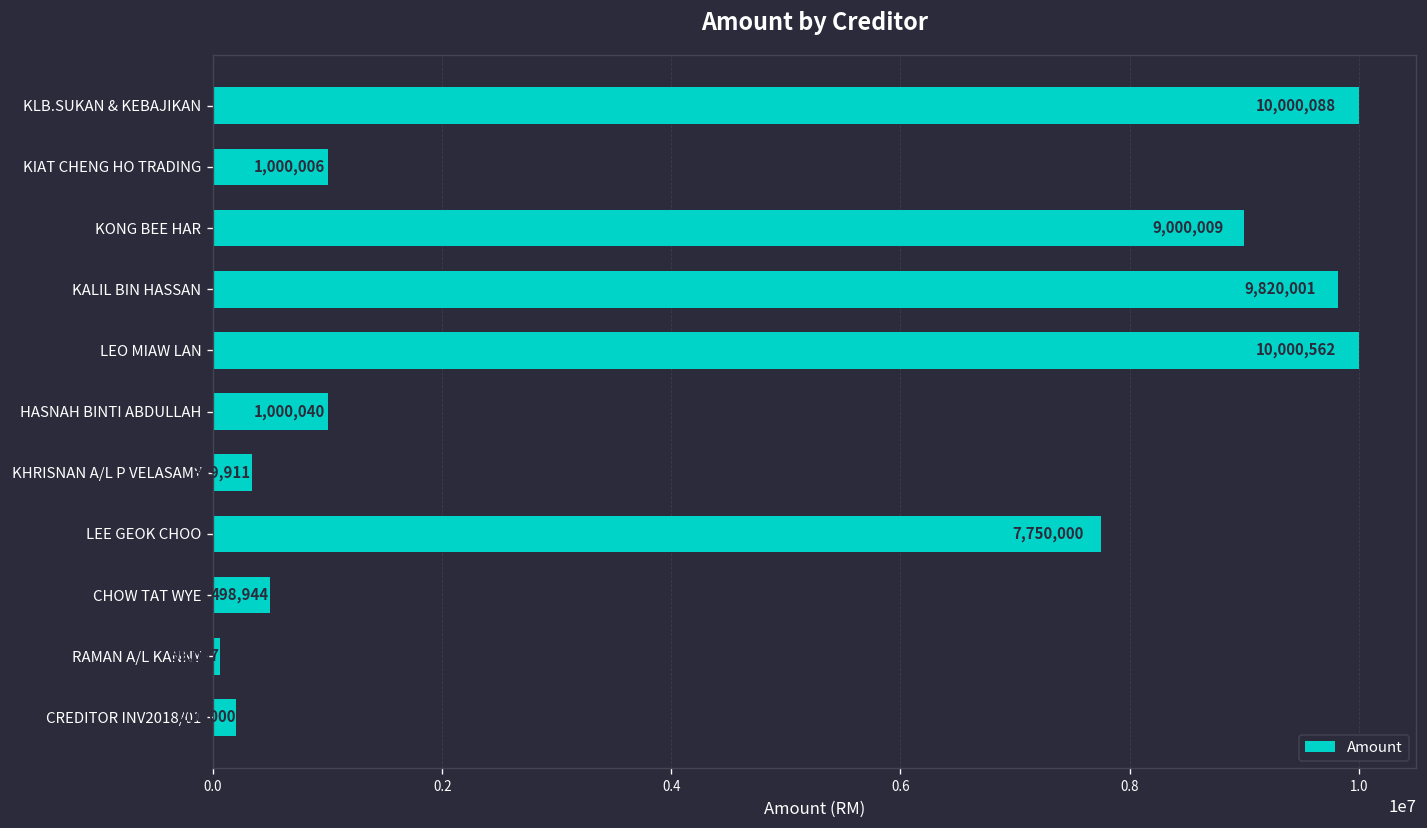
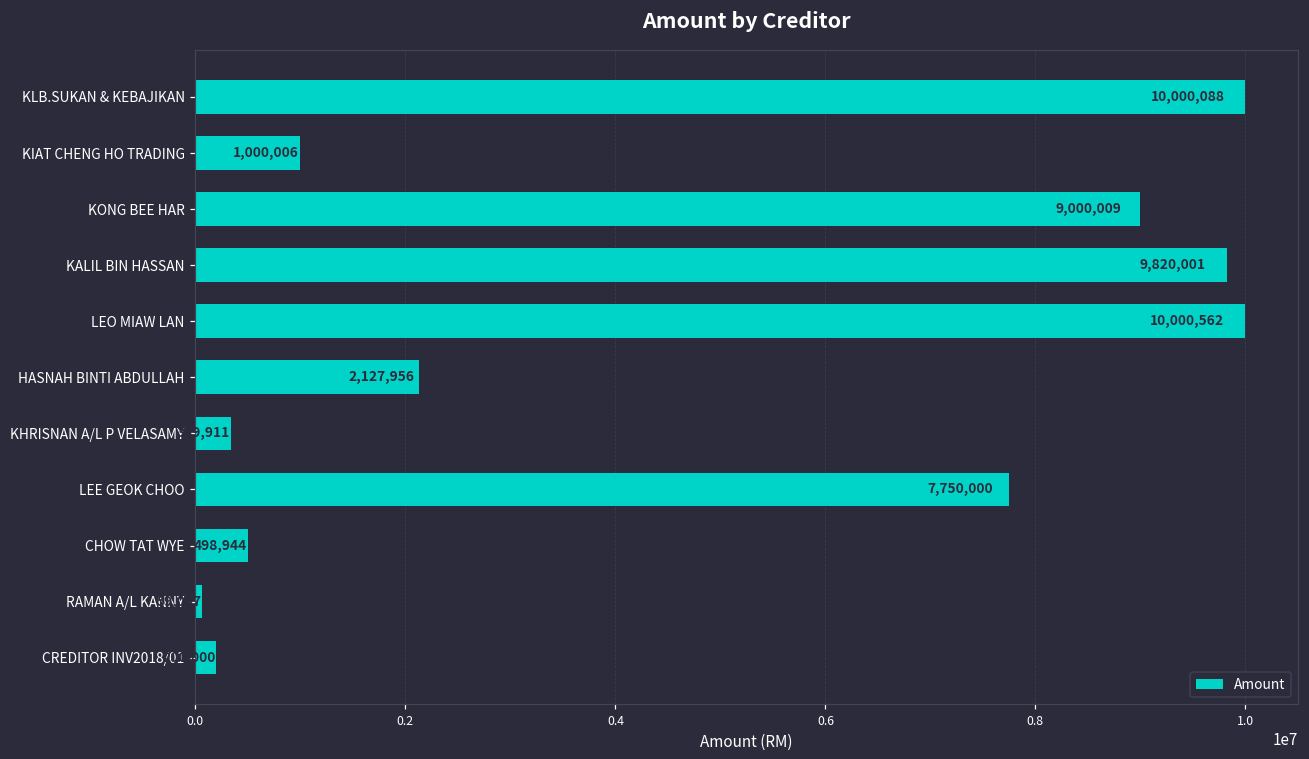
HASNAH BINTI ABDULLAH: 1,000,040 -> 2,127,956
